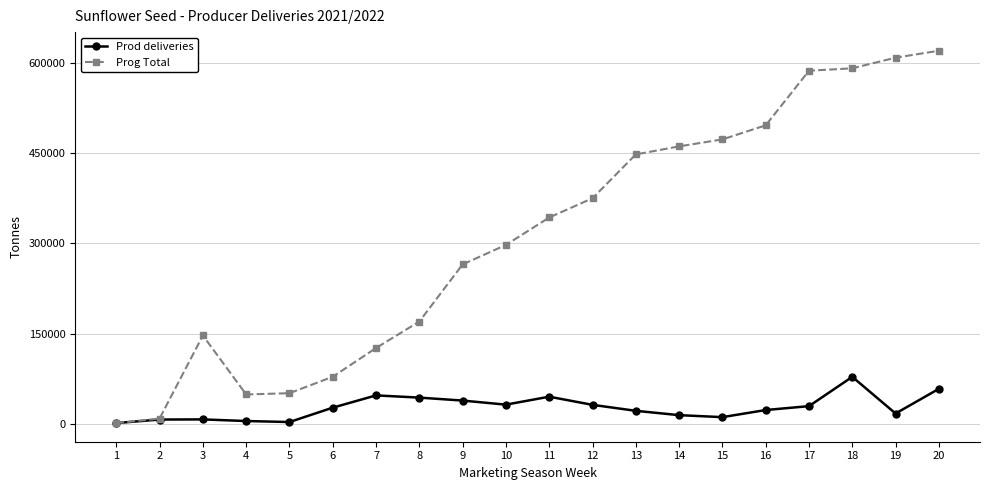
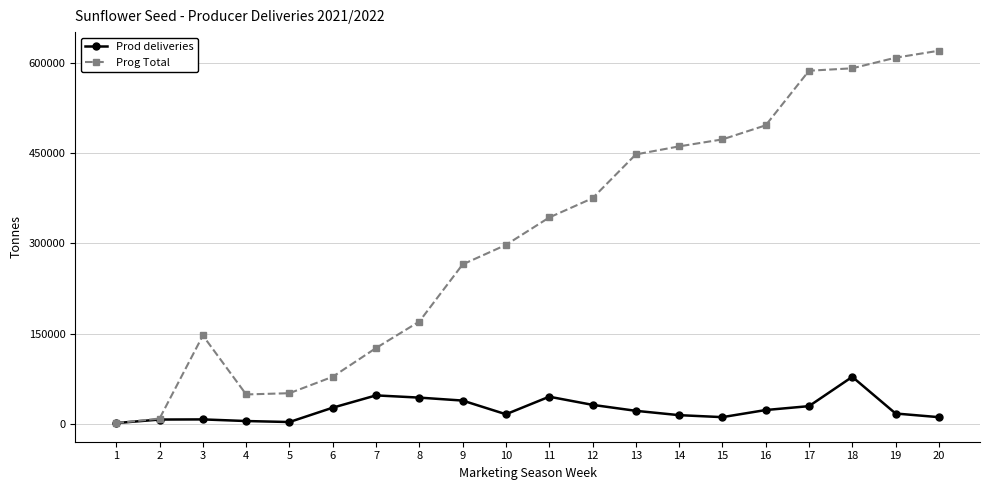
Prod deliveries, 10: 30000 -> 20000
Prod deliveries, 20: 60000 -> 10000
